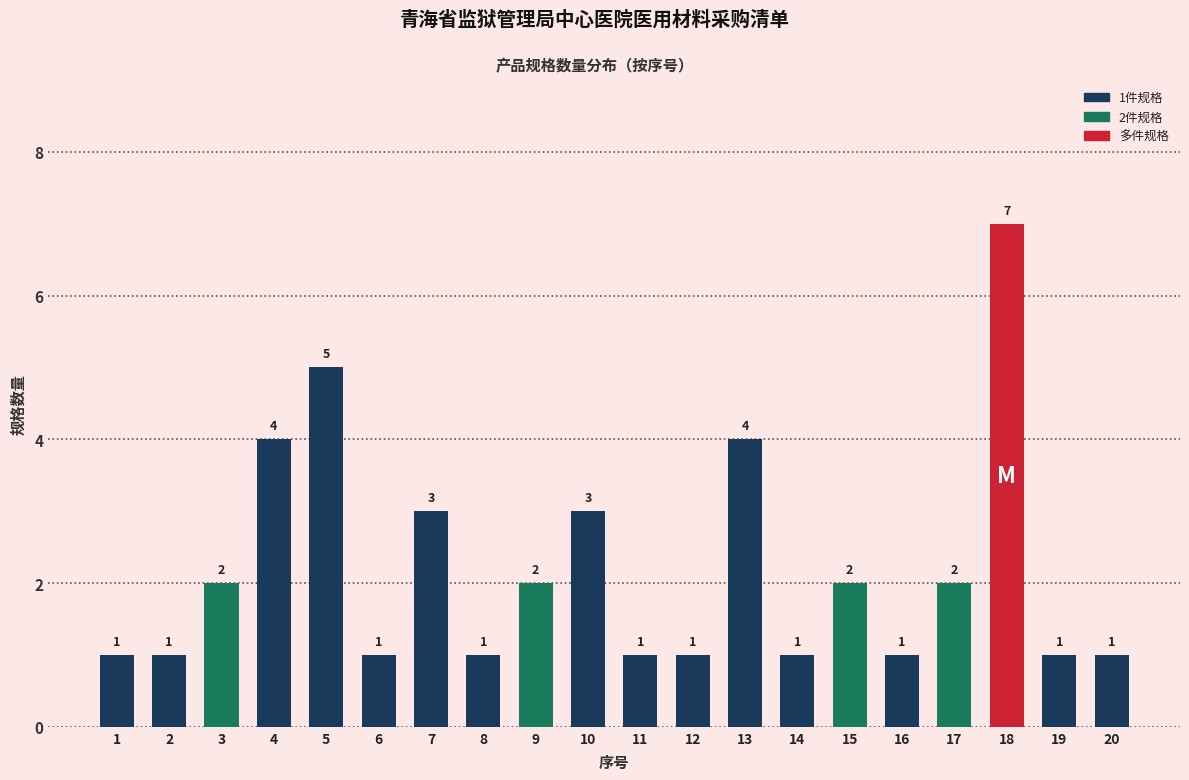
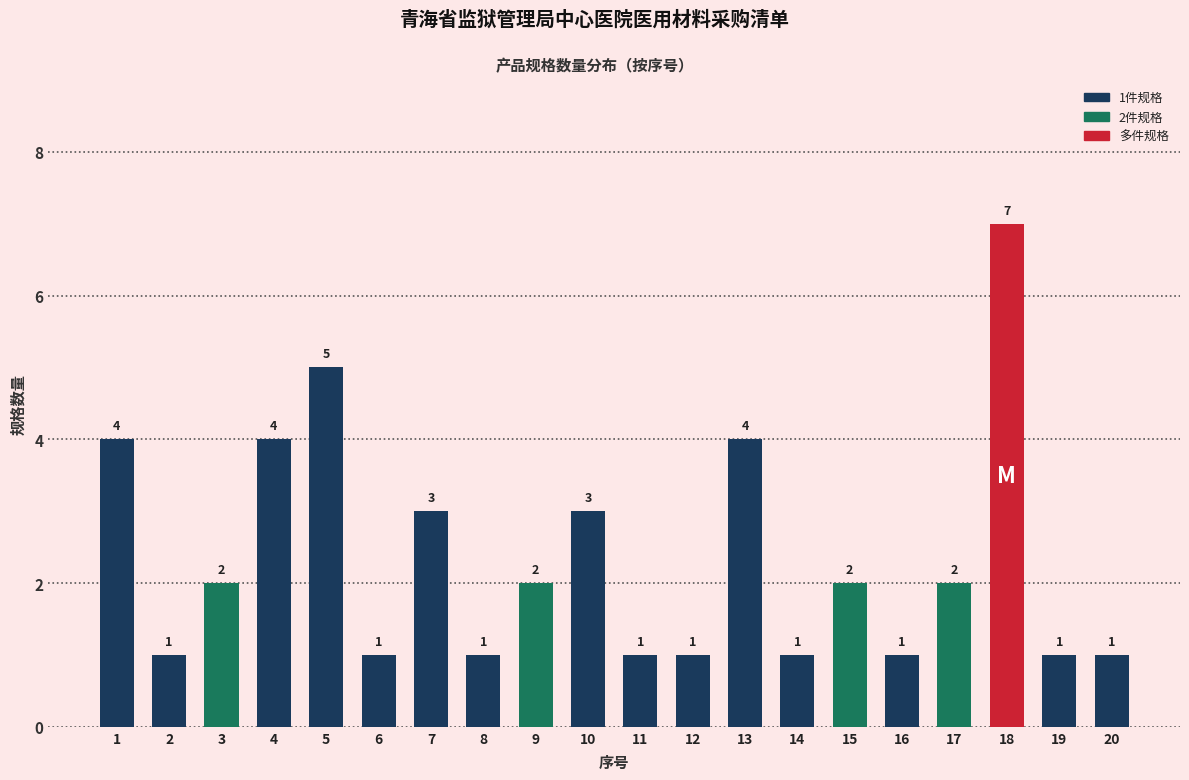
1: 1 -> 4
